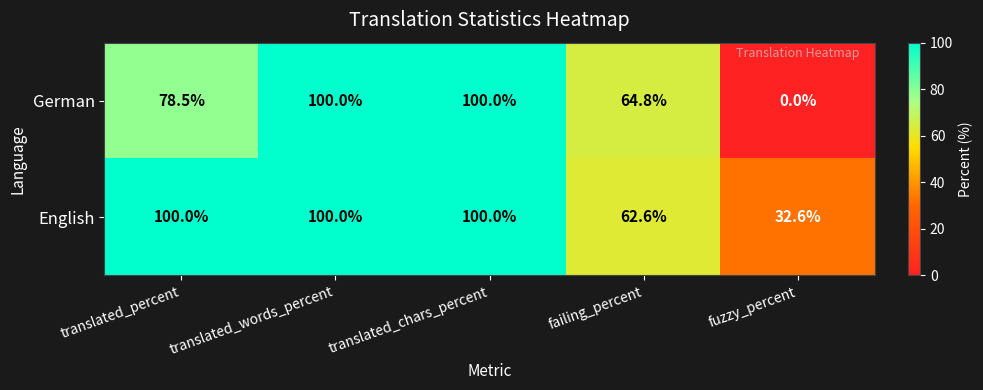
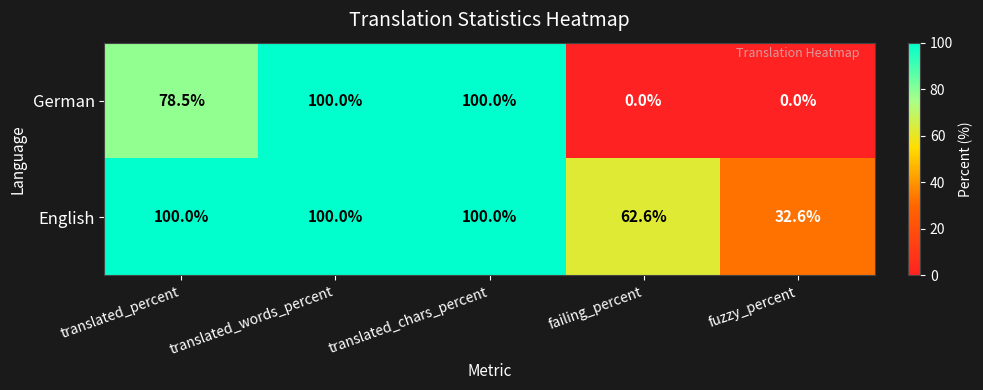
German, failing_percent: 64.8% -> 0.0%
